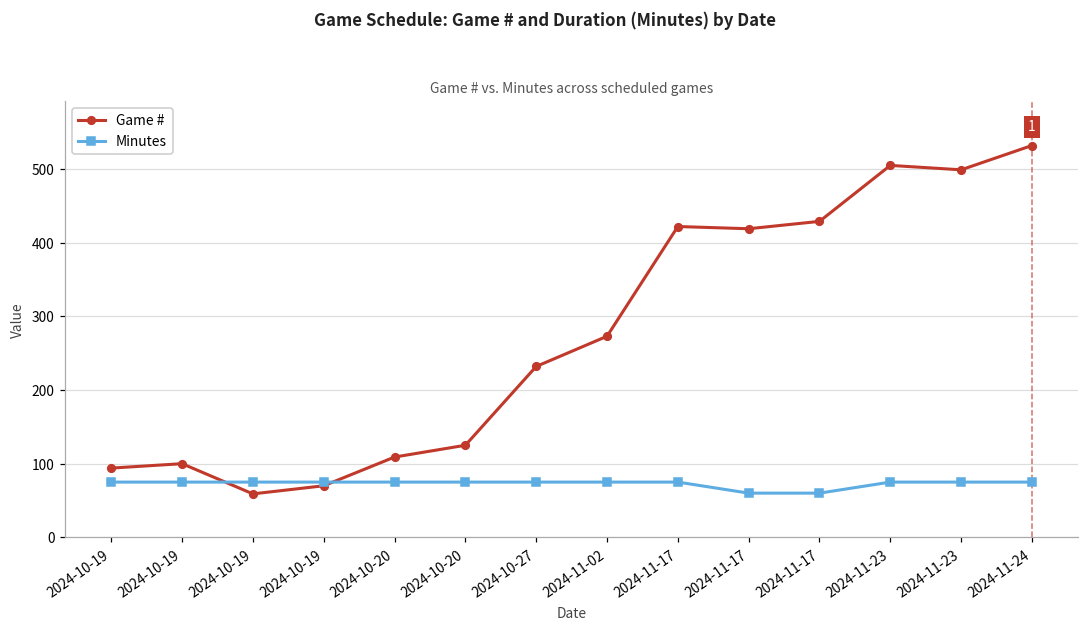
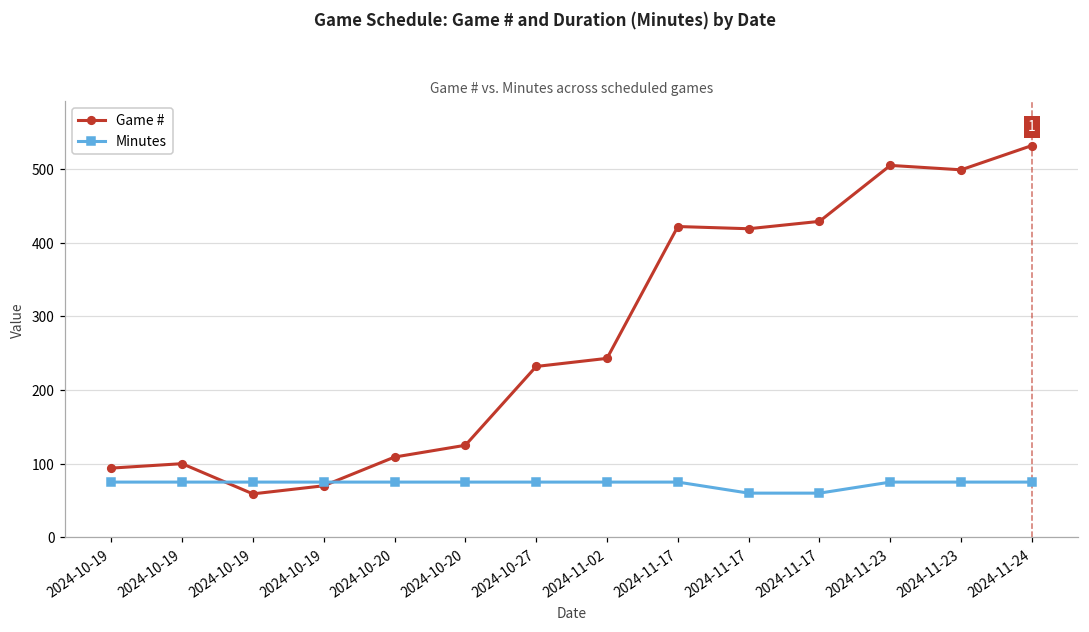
Game #, 2024-11-02: 270 -> 240
